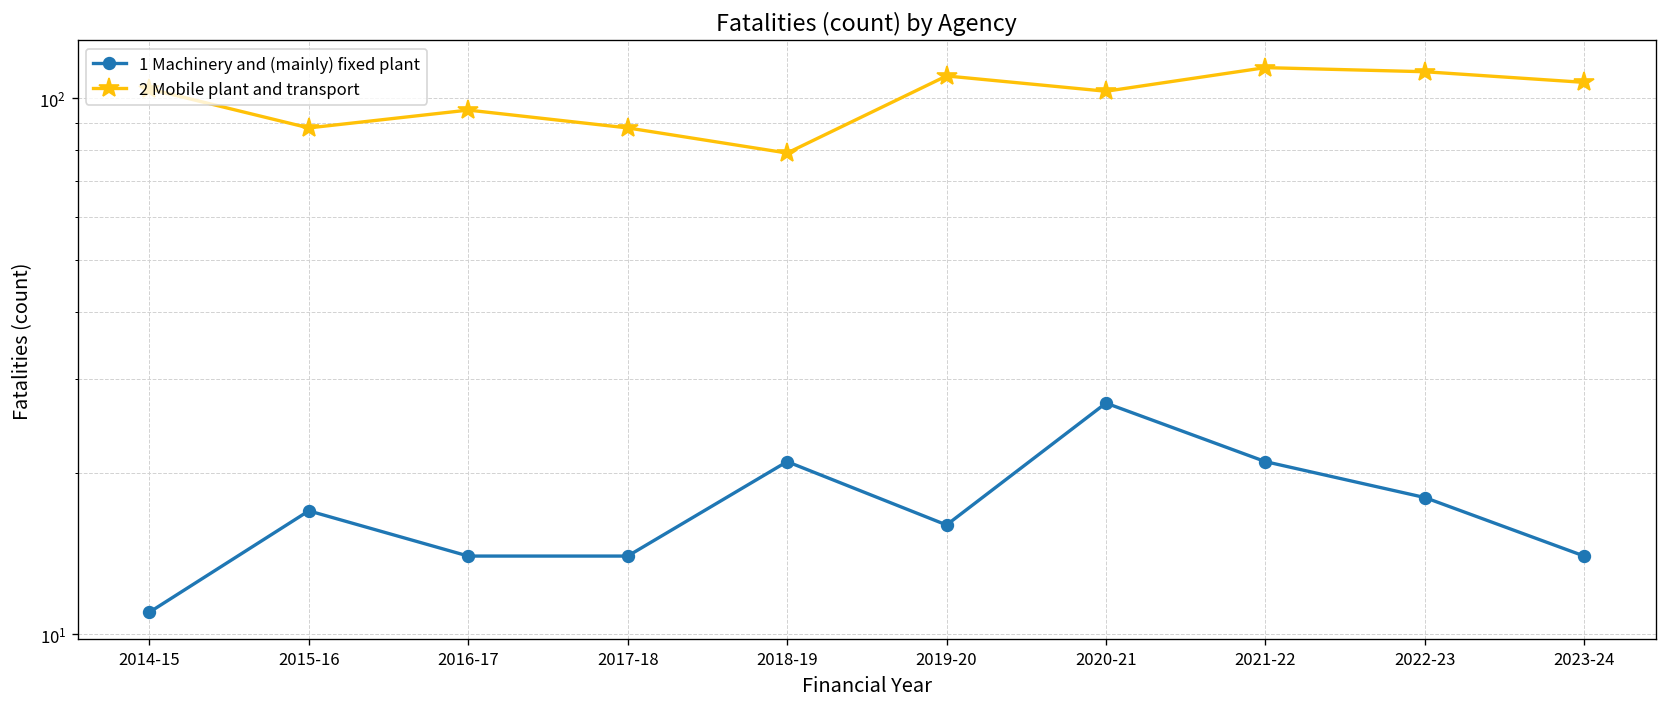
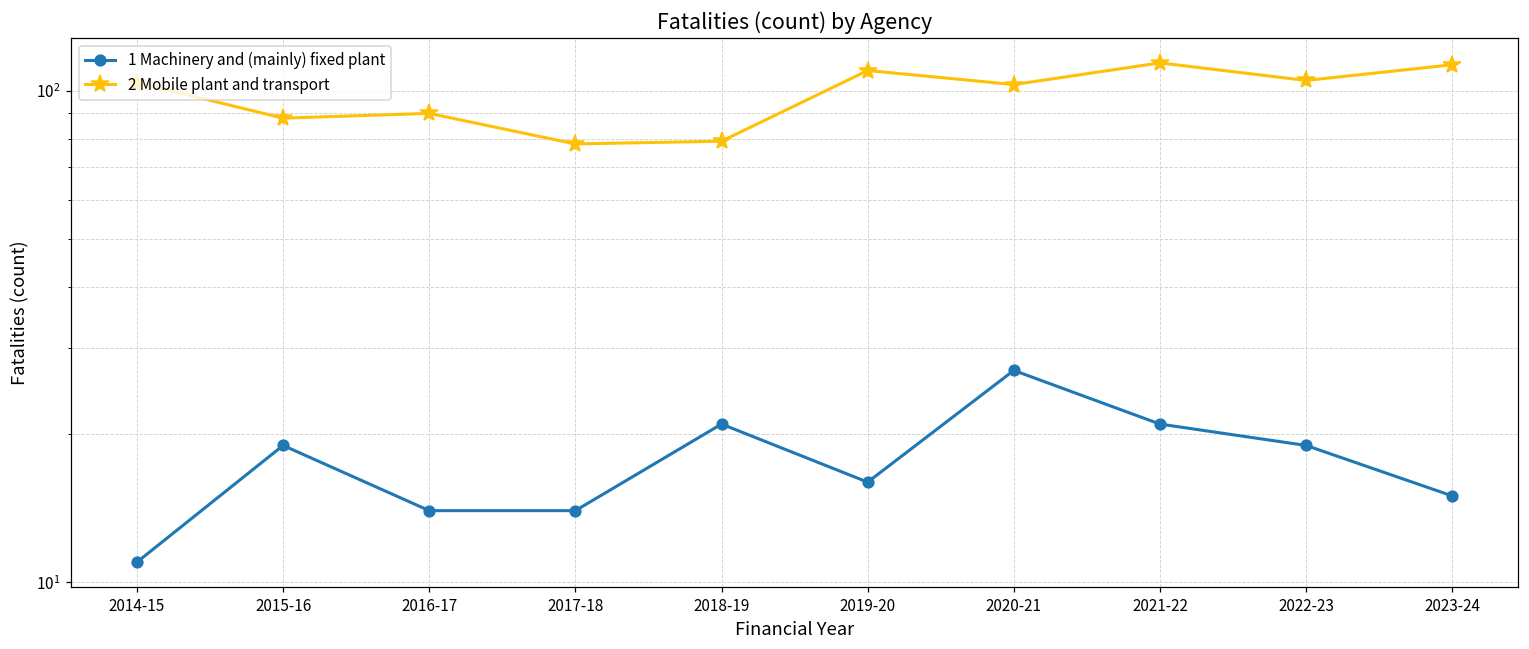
1 Machinery and (mainly) fixed plant, 2015-16: 17 -> 19
2 Mobile plant and transport, 2016-17: 95 -> 90
2 Mobile plant and transport, 2017-18: 88 -> 78
1 Machinery and (mainly) fixed plant, 2022-23: 18 -> 19
2 Mobile plant and transport, 2022-23: 112 -> 105
1 Machinery and (mainly) fixed plant, 2023-24: 14 -> 15
2 Mobile plant and transport, 2023-24: 107 -> 113
